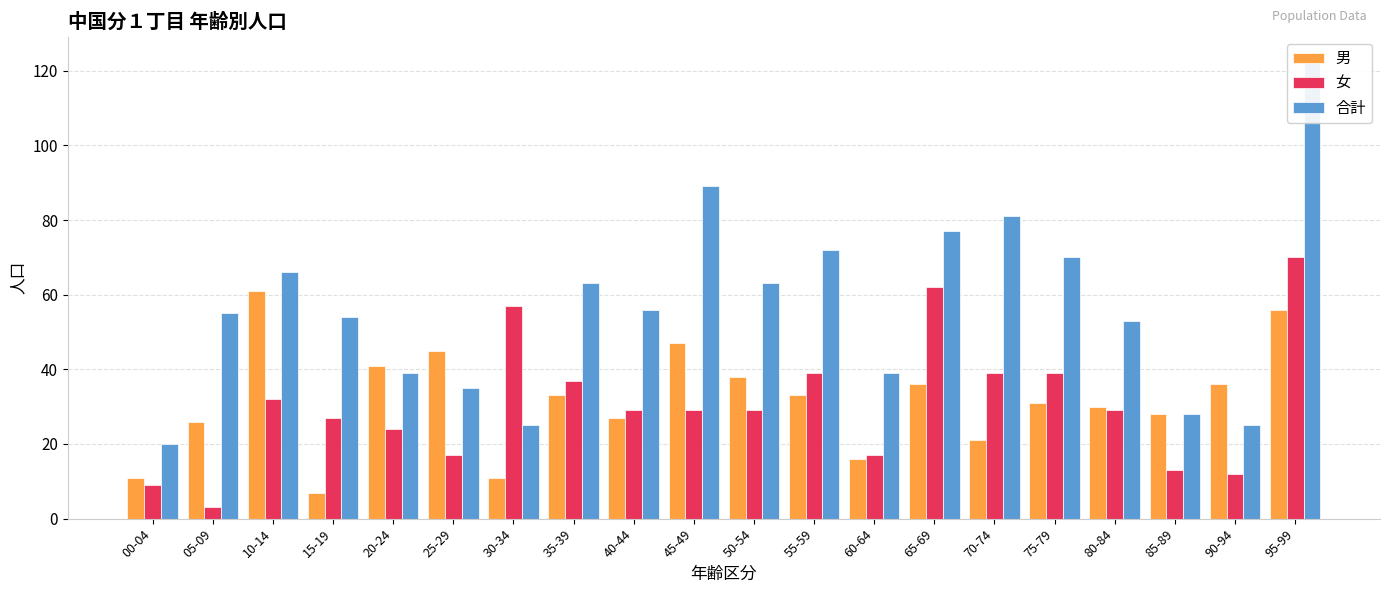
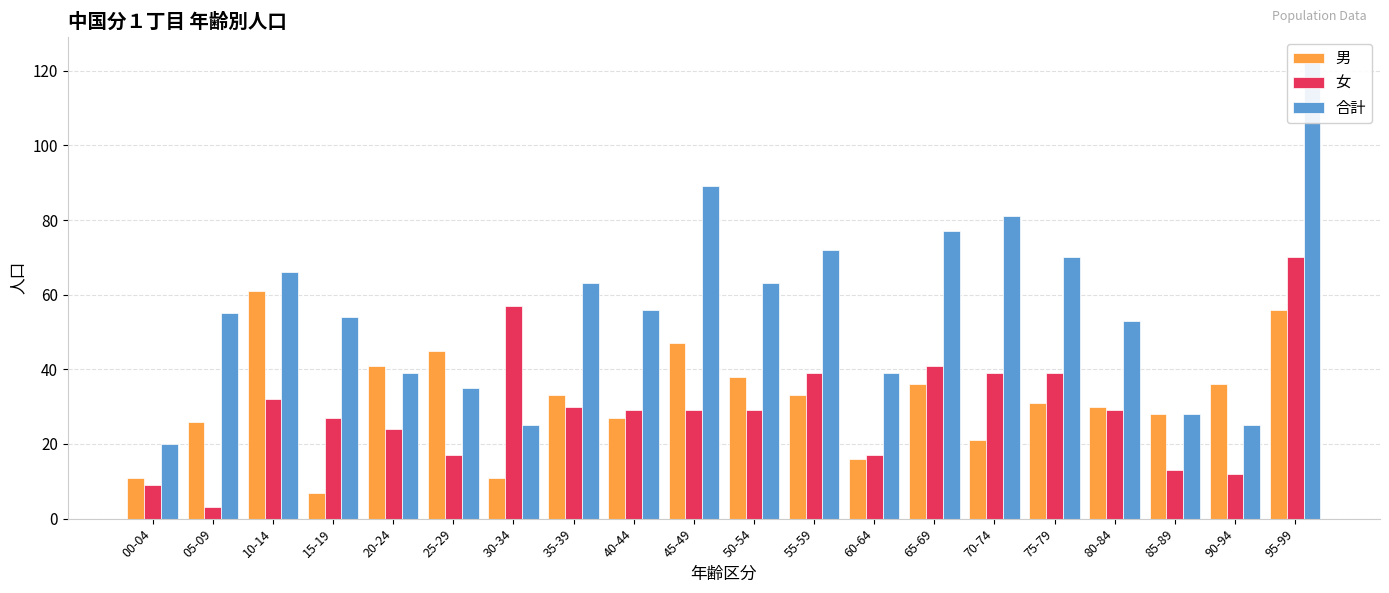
女, 35-39: 37 -> 30
女, 65-69: 62 -> 41
